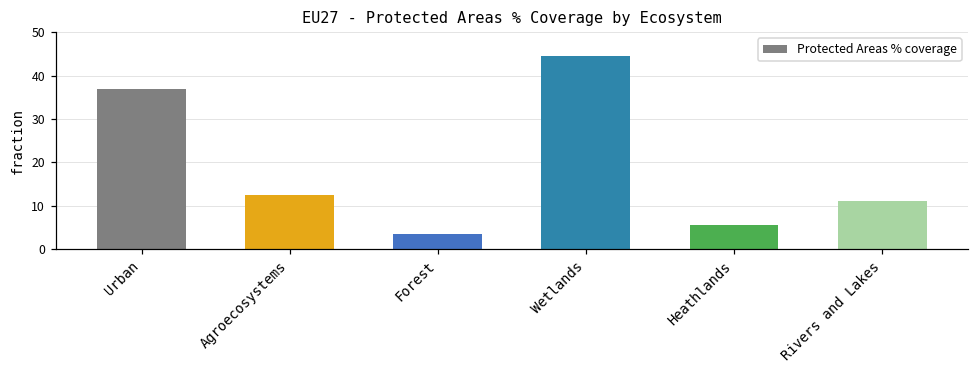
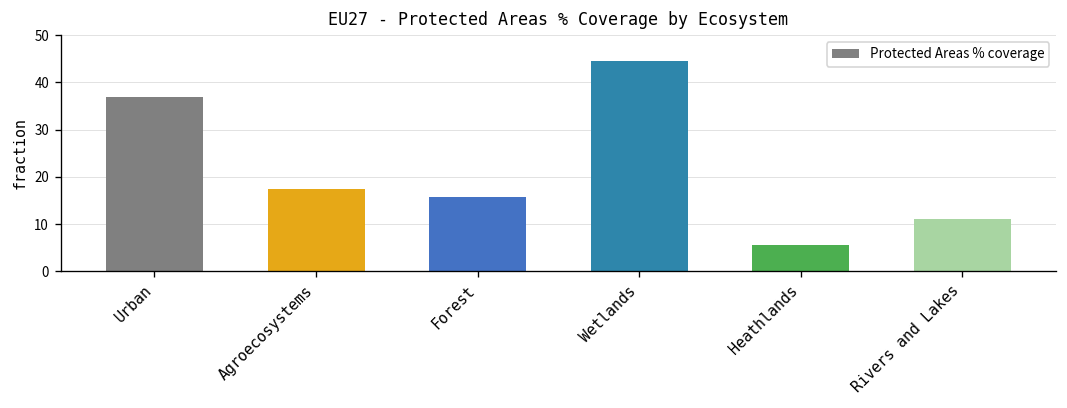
Agroecosystems: 13 -> 17
Forest: 3 -> 16
